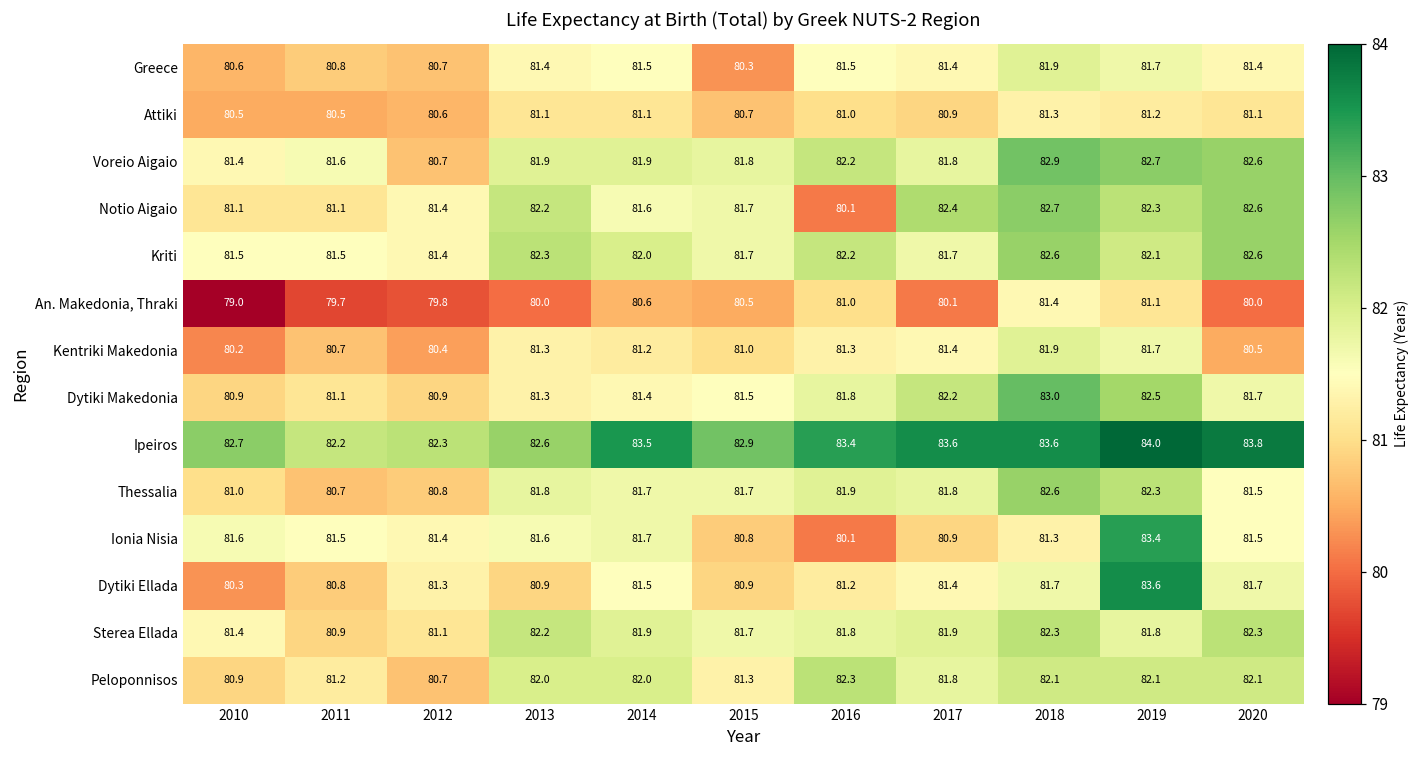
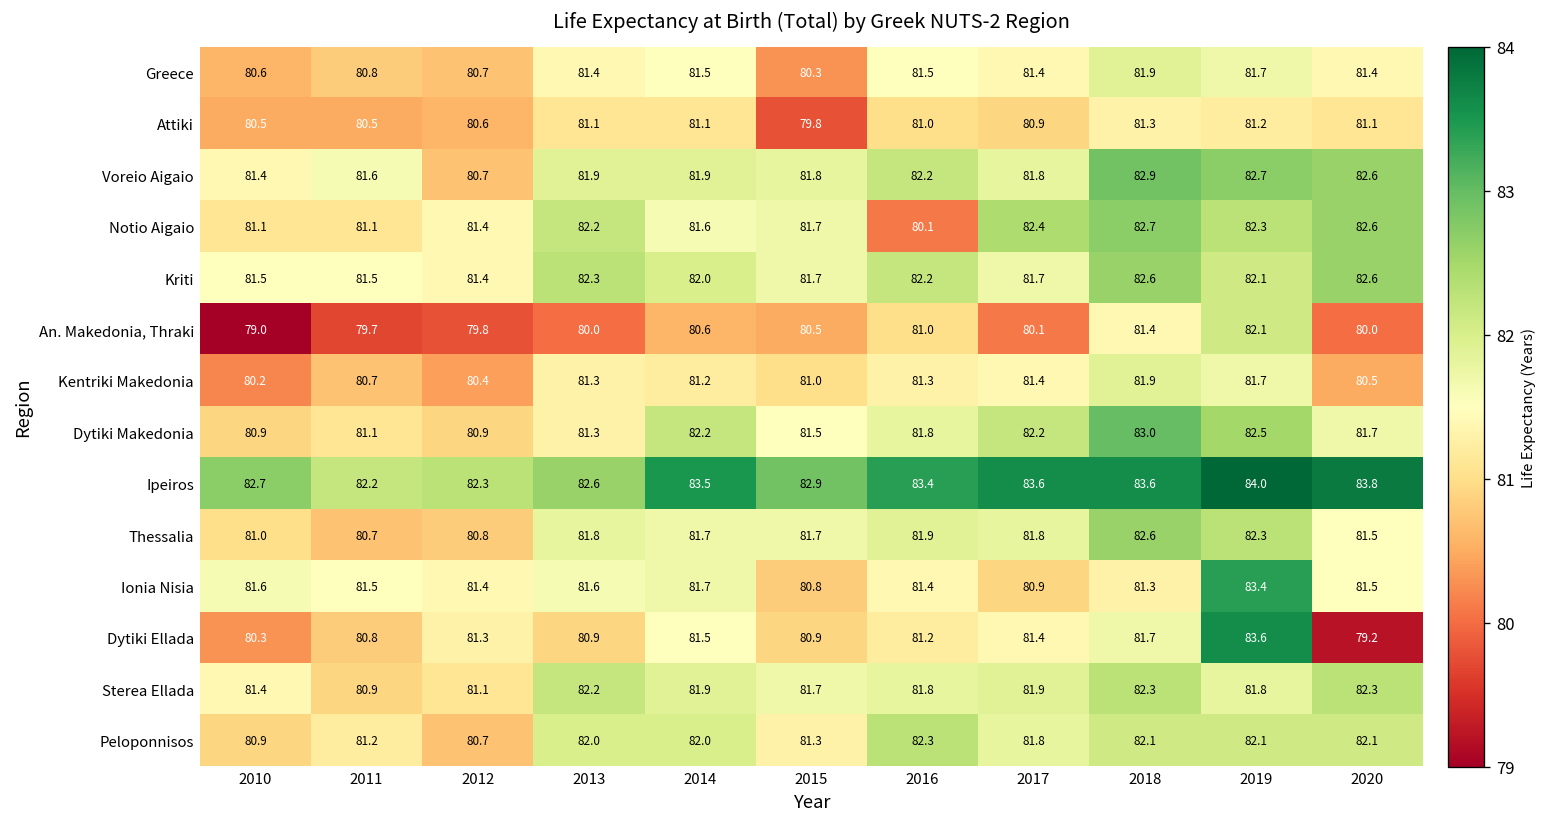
Attiki, 2015: 80.7 -> 79.8
An. Makedonia, Thraki, 2019: 81.1 -> 82.1
Dytiki Makedonia, 2014: 81.4 -> 82.2
Ionia Nisia, 2016: 80.1 -> 81.4
Dytiki Ellada, 2020: 81.7 -> 79.2
